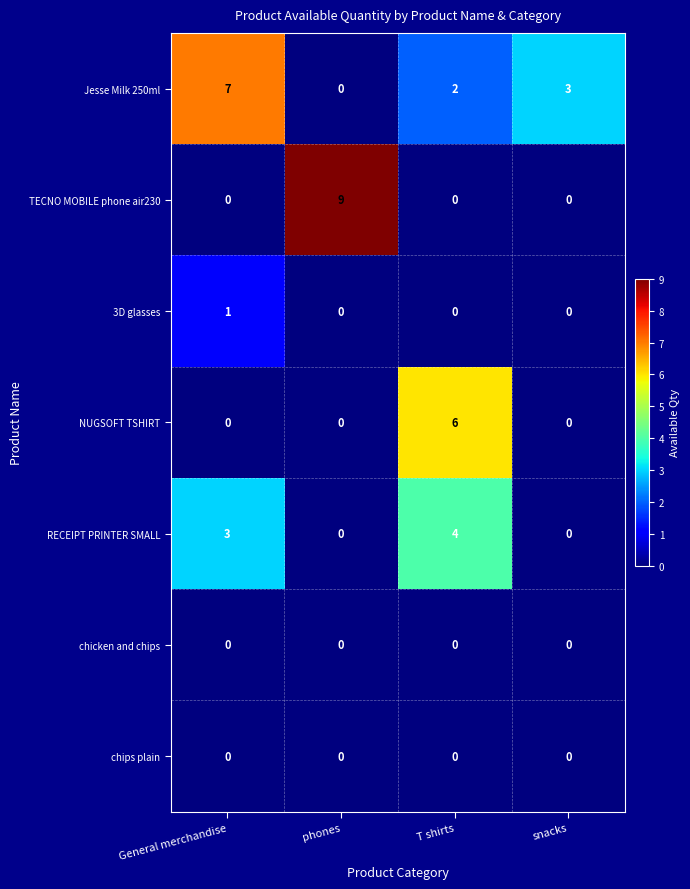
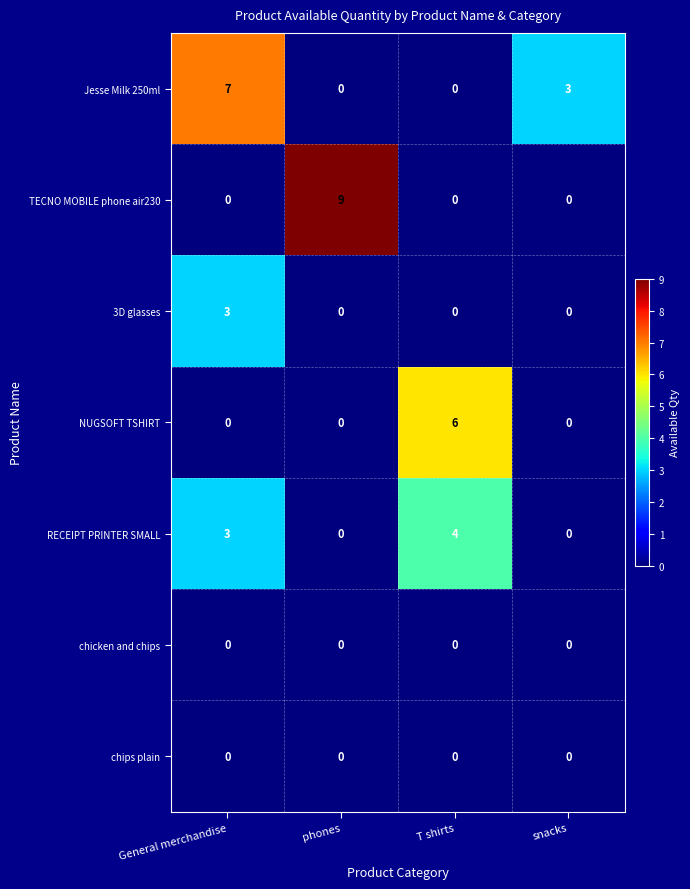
Jesse Milk 250ml, T shirts: 2 -> 0
3D glasses, General merchandise: 1 -> 3
